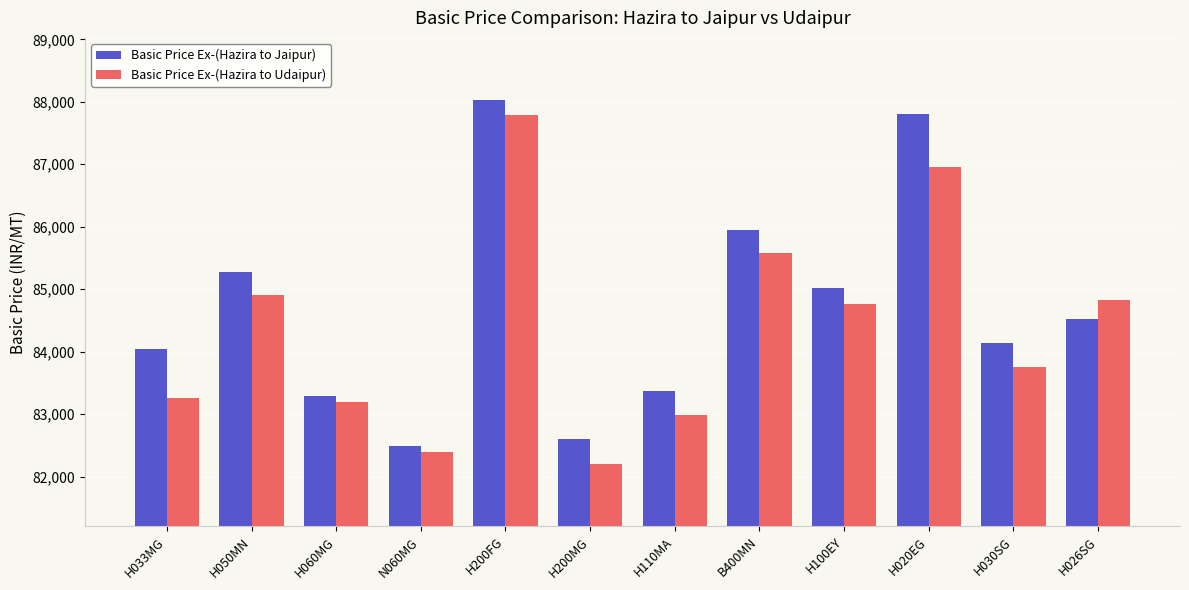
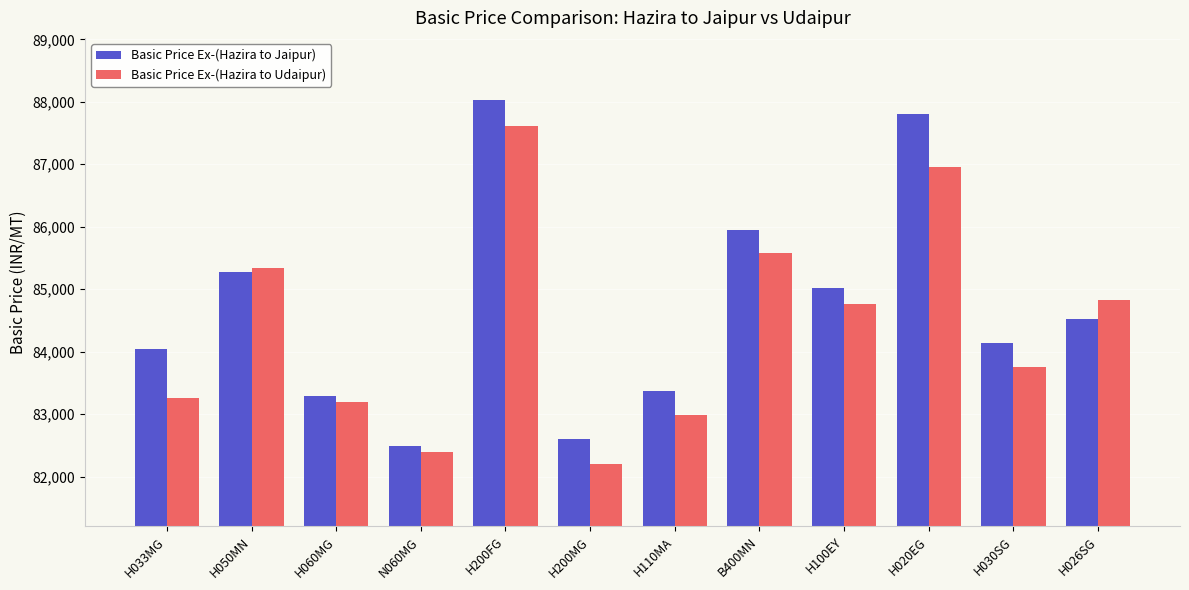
Basic Price Ex-(Hazira to Udaipur), H050MN: 84,900 -> 85,300
Basic Price Ex-(Hazira to Udaipur), H200FG: 87,800 -> 87,600
